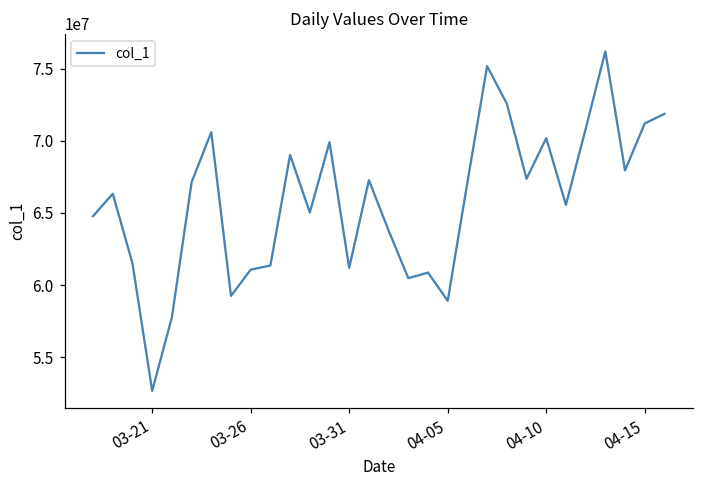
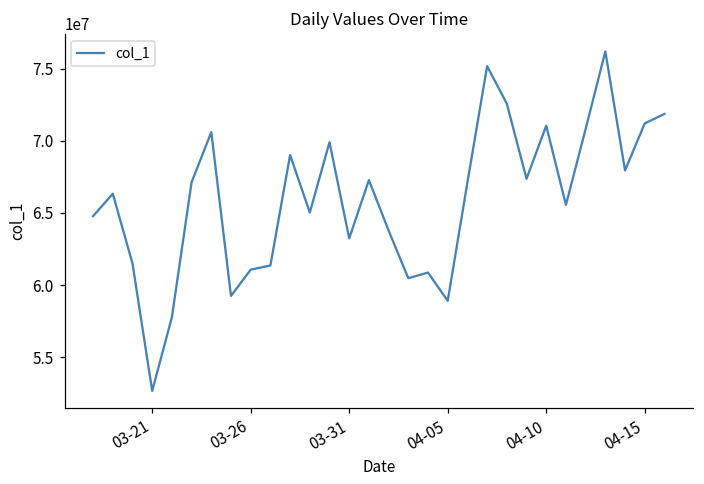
03-31: 61200000 -> 63200000
04-10: 70200000 -> 71100000
